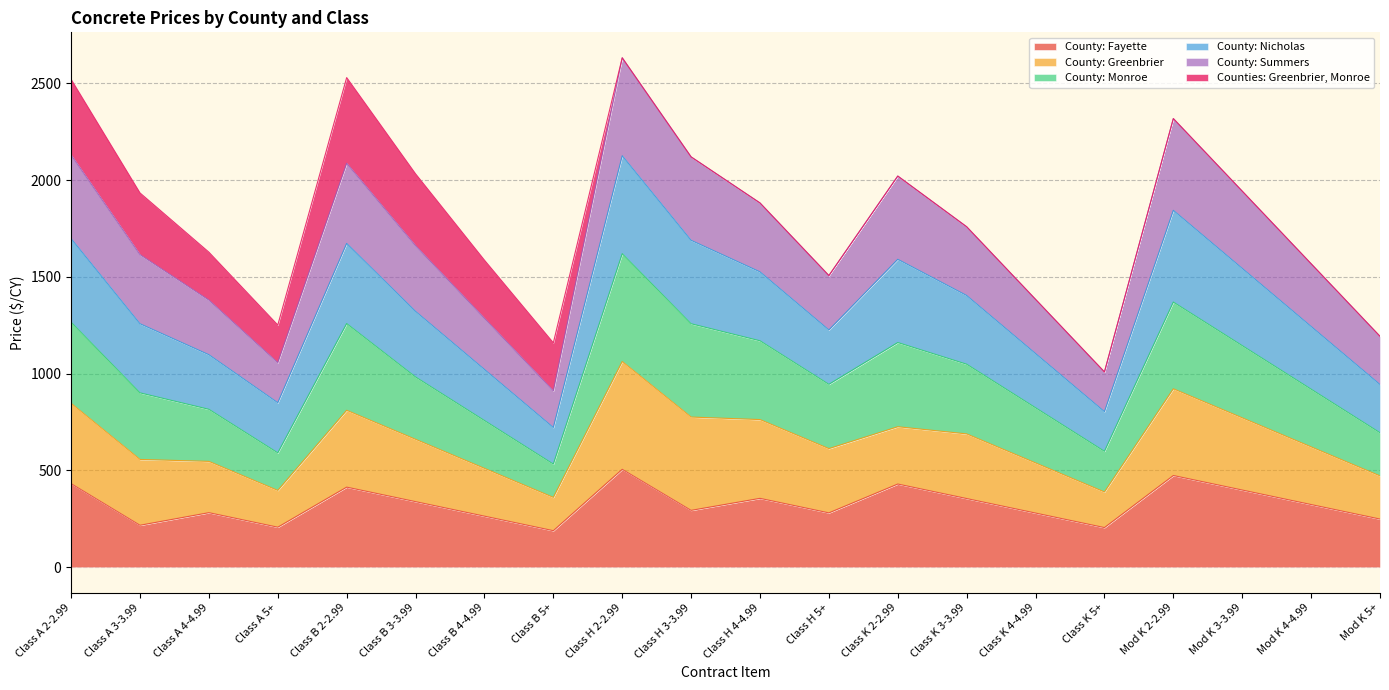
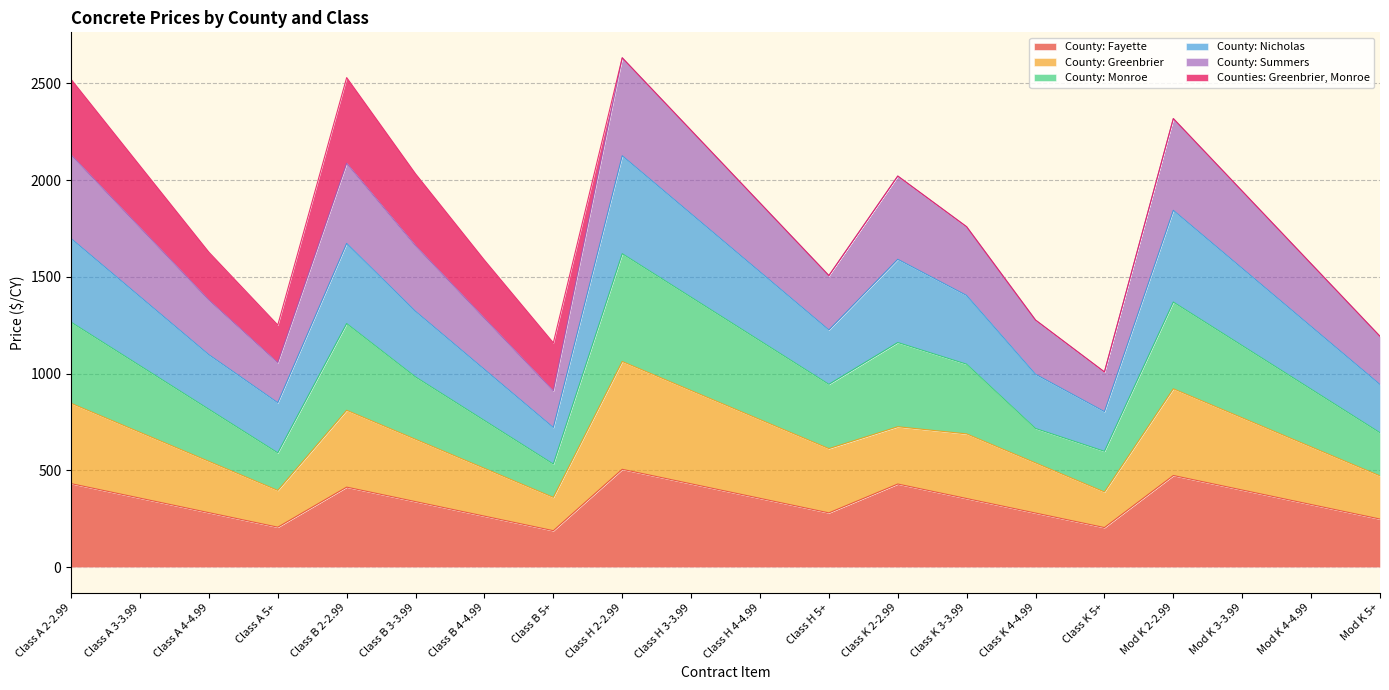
County: Fayette, Class A 3-3.99: 220 -> 360
County: Fayette, Class H 3-3.99: 290 -> 430
County: Monroe, Class K 4-4.99: 290 -> 180
